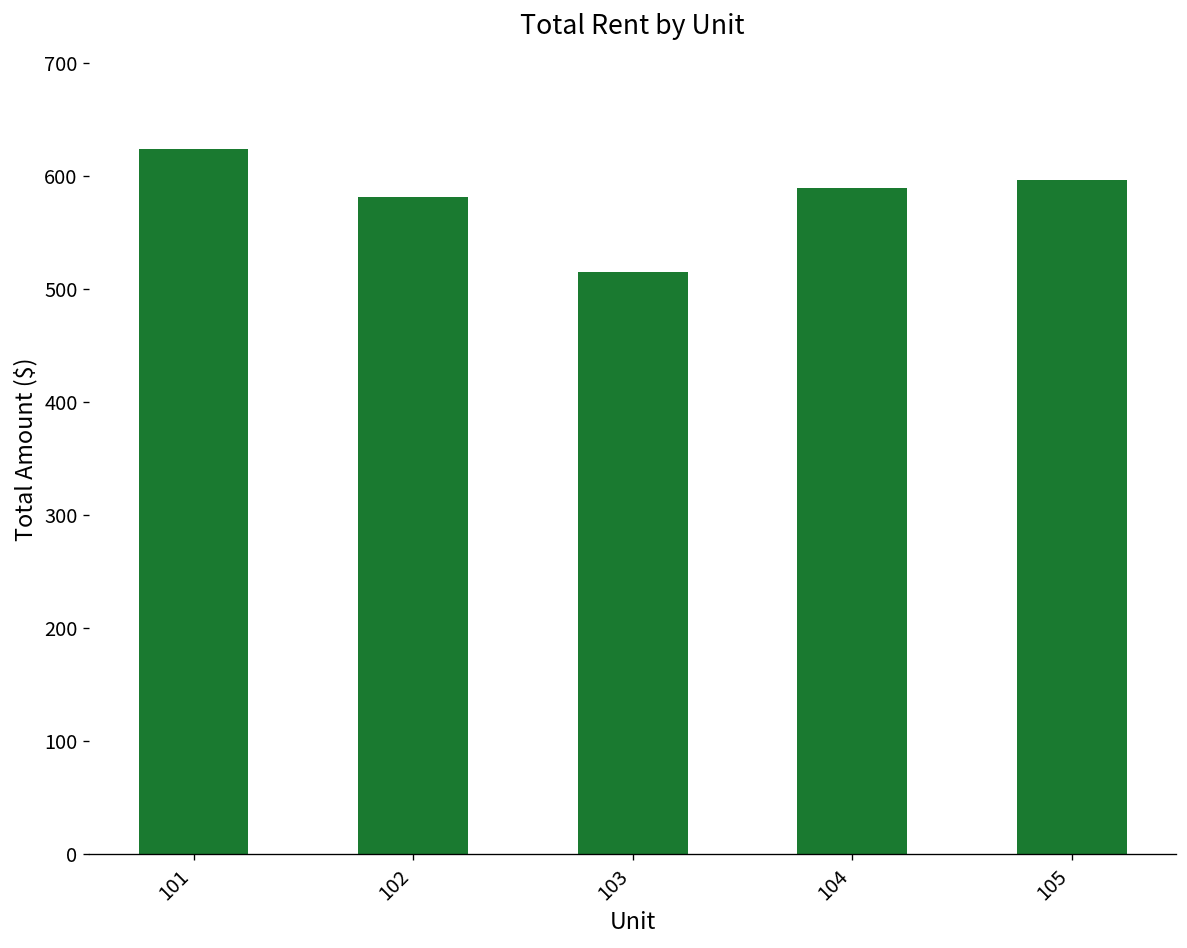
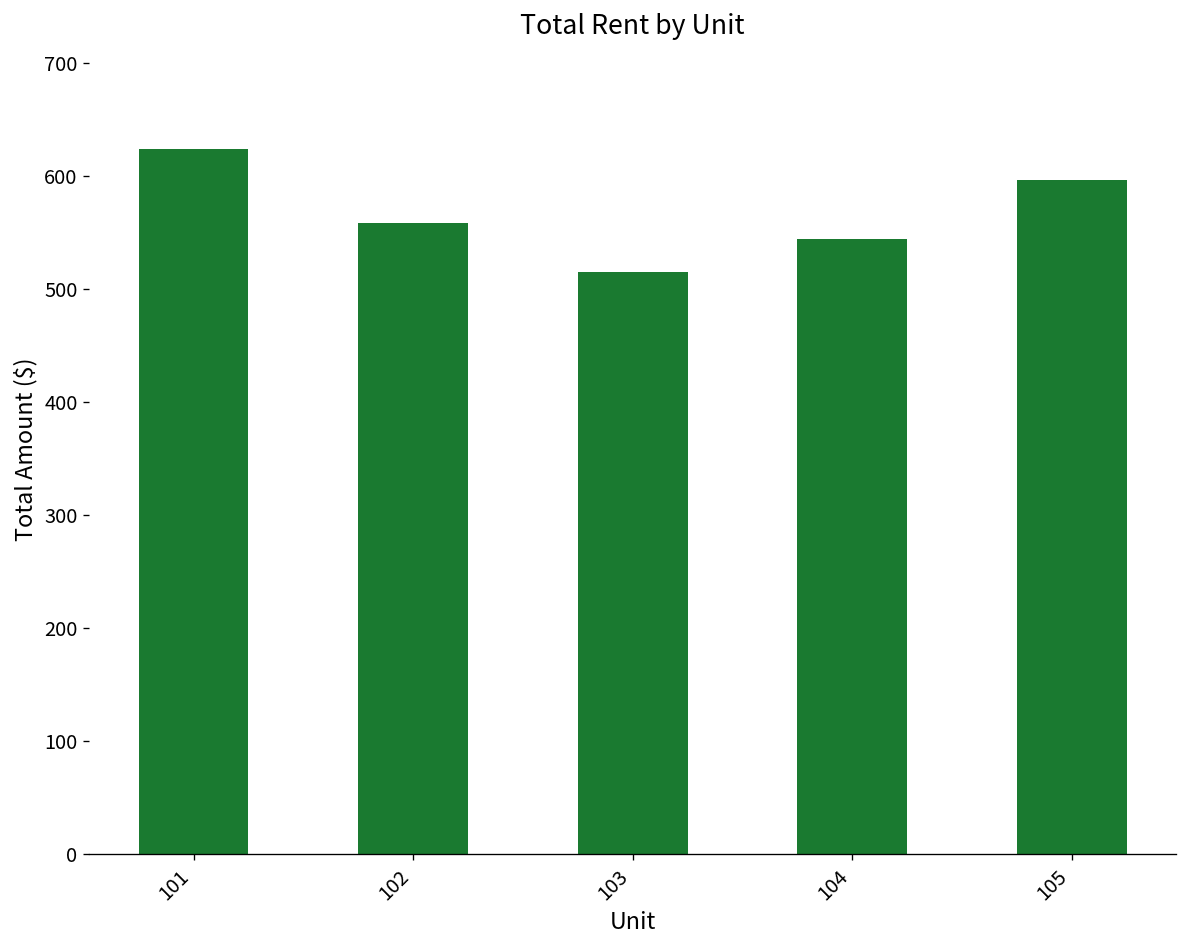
102: 580 -> 560
104: 590 -> 540
